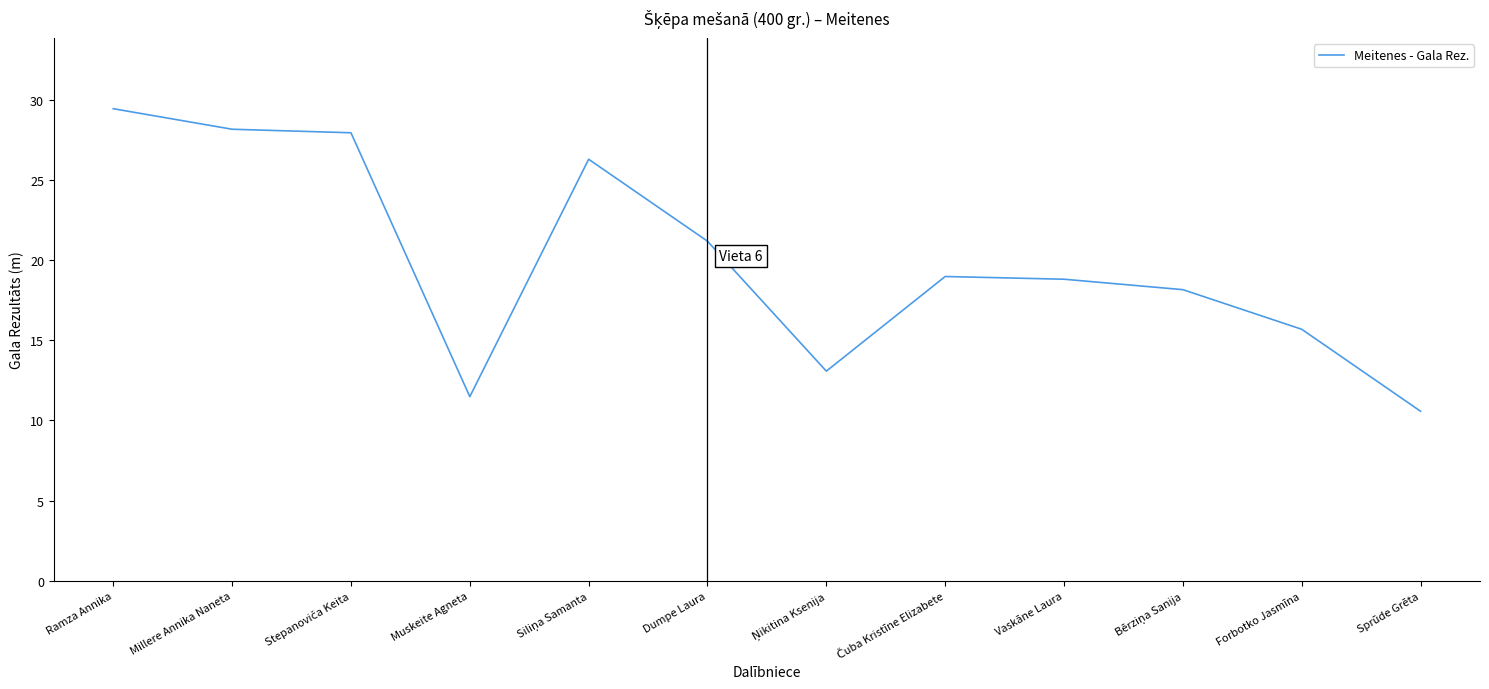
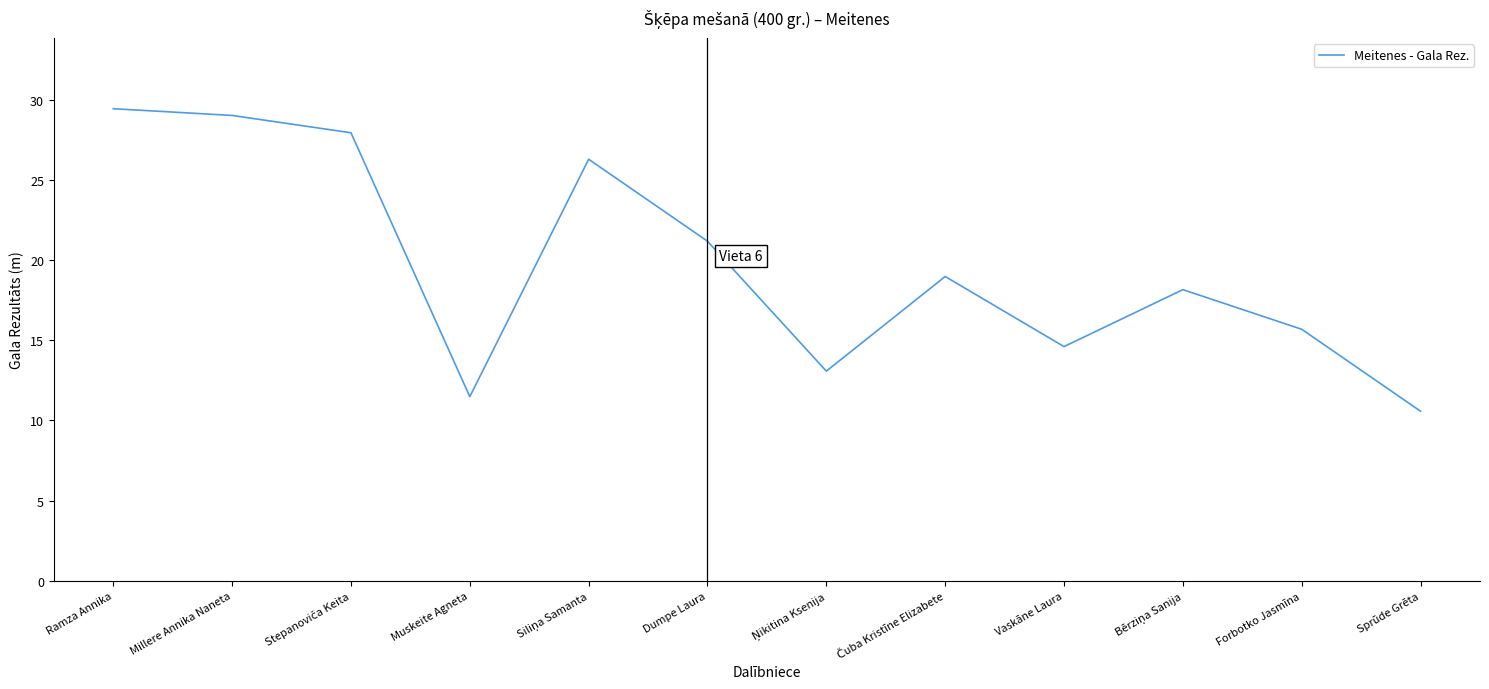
Millere Annika Naneta: 28.2 -> 29.0
Vaskāne Laura: 18.8 -> 14.6
